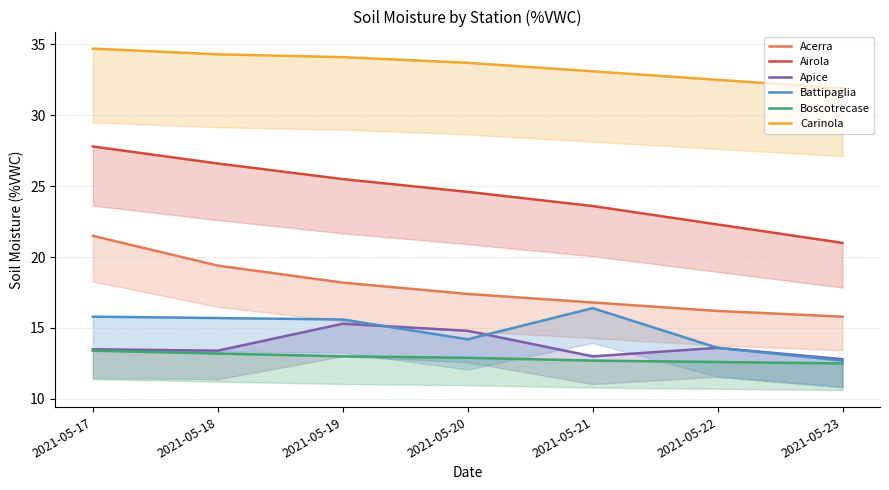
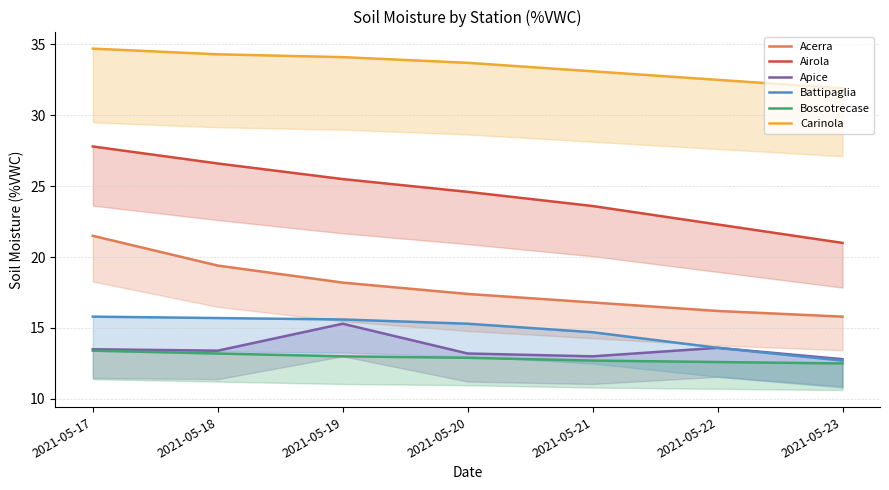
Apice, 2021-05-20: 14.8 -> 13.2
Battipaglia, 2021-05-20: 14.2 -> 15.3
Battipaglia, 2021-05-21: 16.4 -> 14.7
